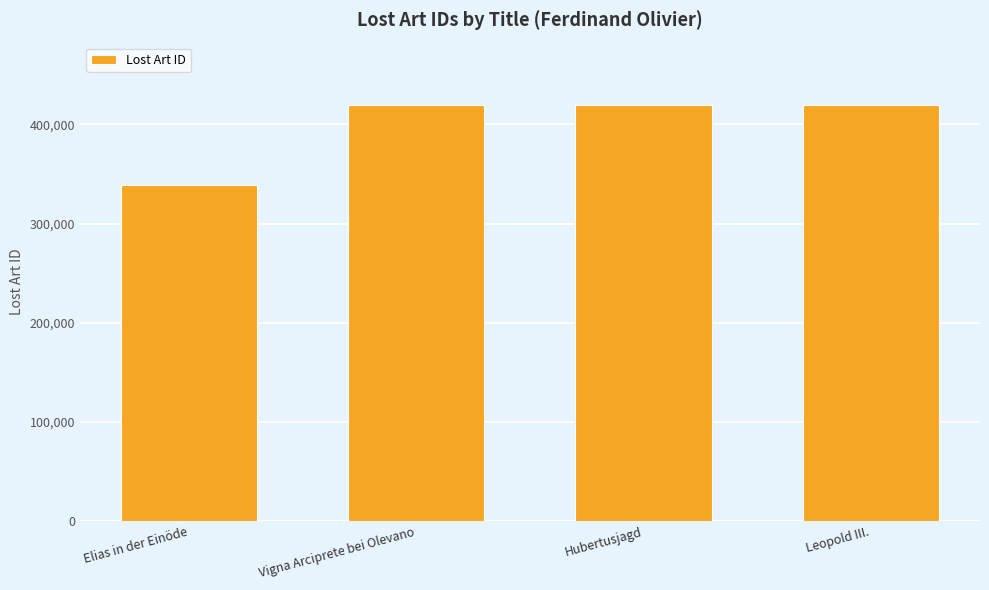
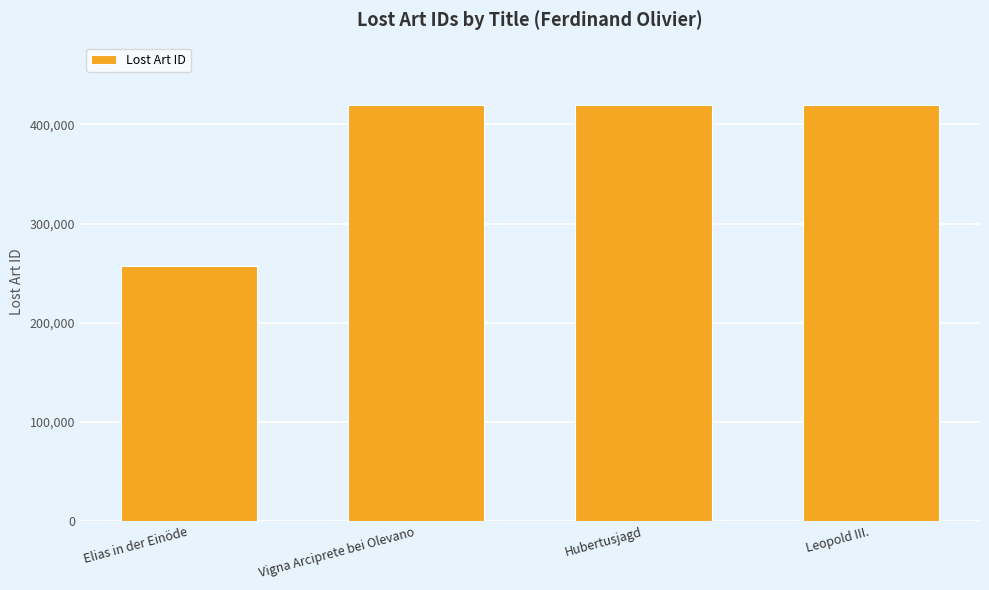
Elias in der Einöde: 340,000 -> 260,000
